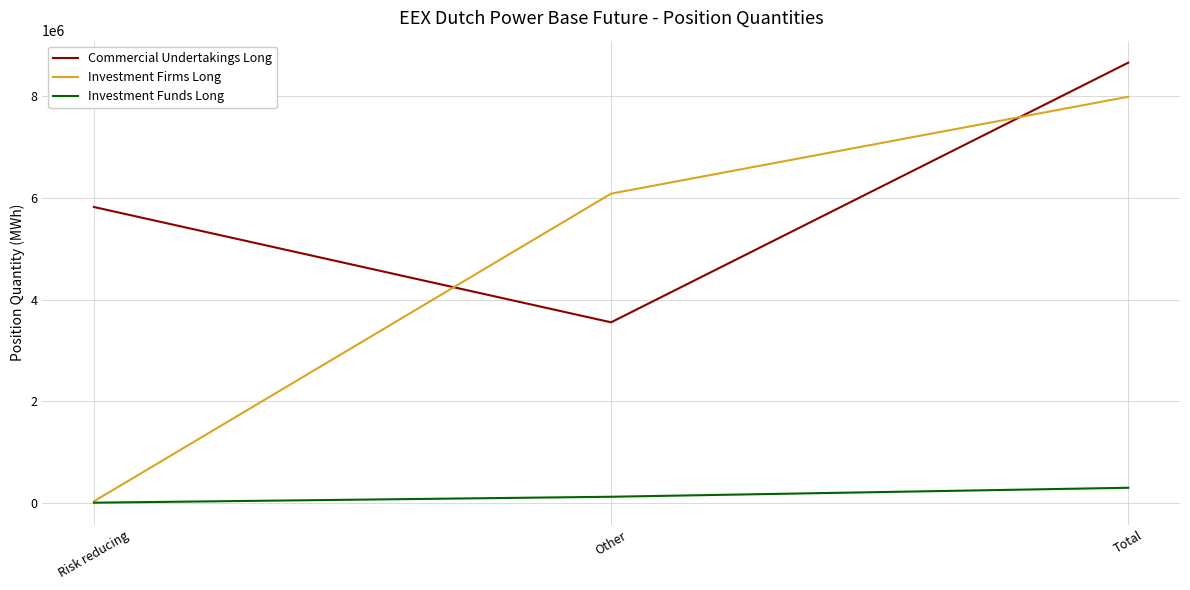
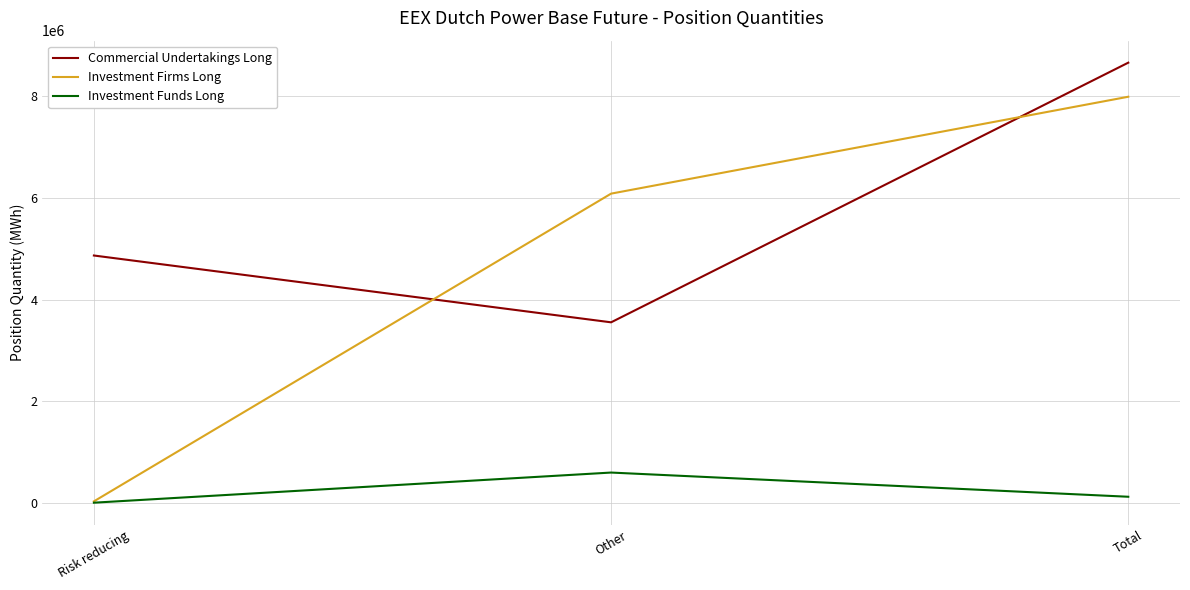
Commercial Undertakings Long, Risk reducing: 5800000 -> 4900000
Investment Funds Long, Other: 100000 -> 600000
Investment Funds Long, Total: 300000 -> 100000
